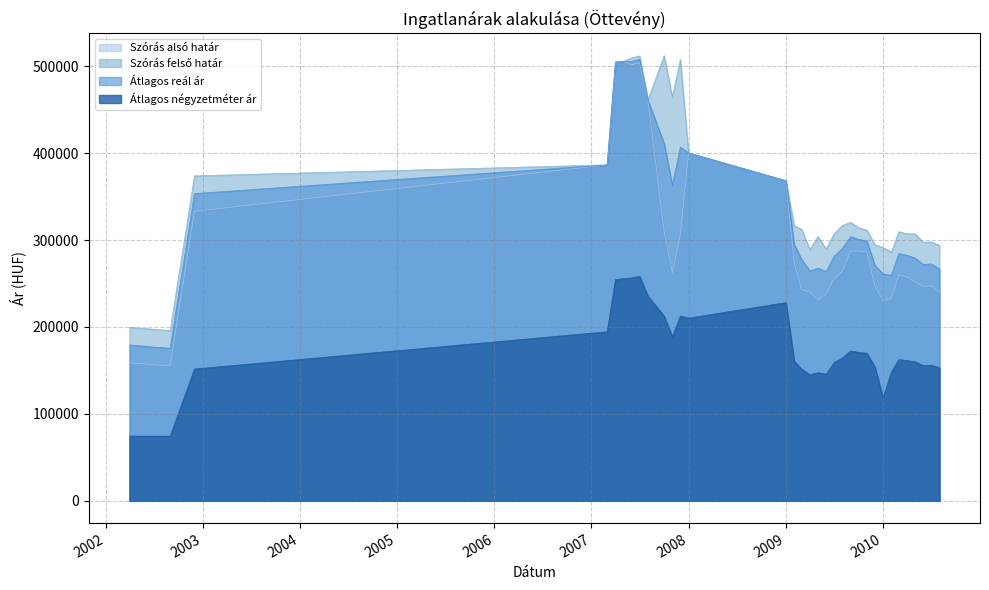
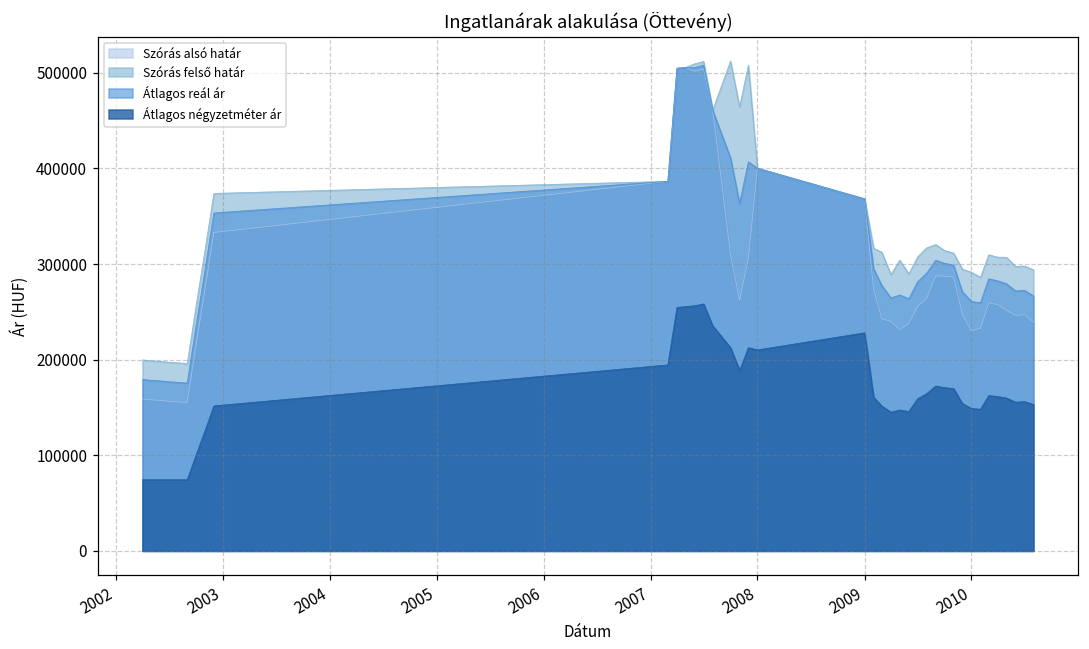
Átlagos négyzetméter ár, 2010: 120000 -> 150000
